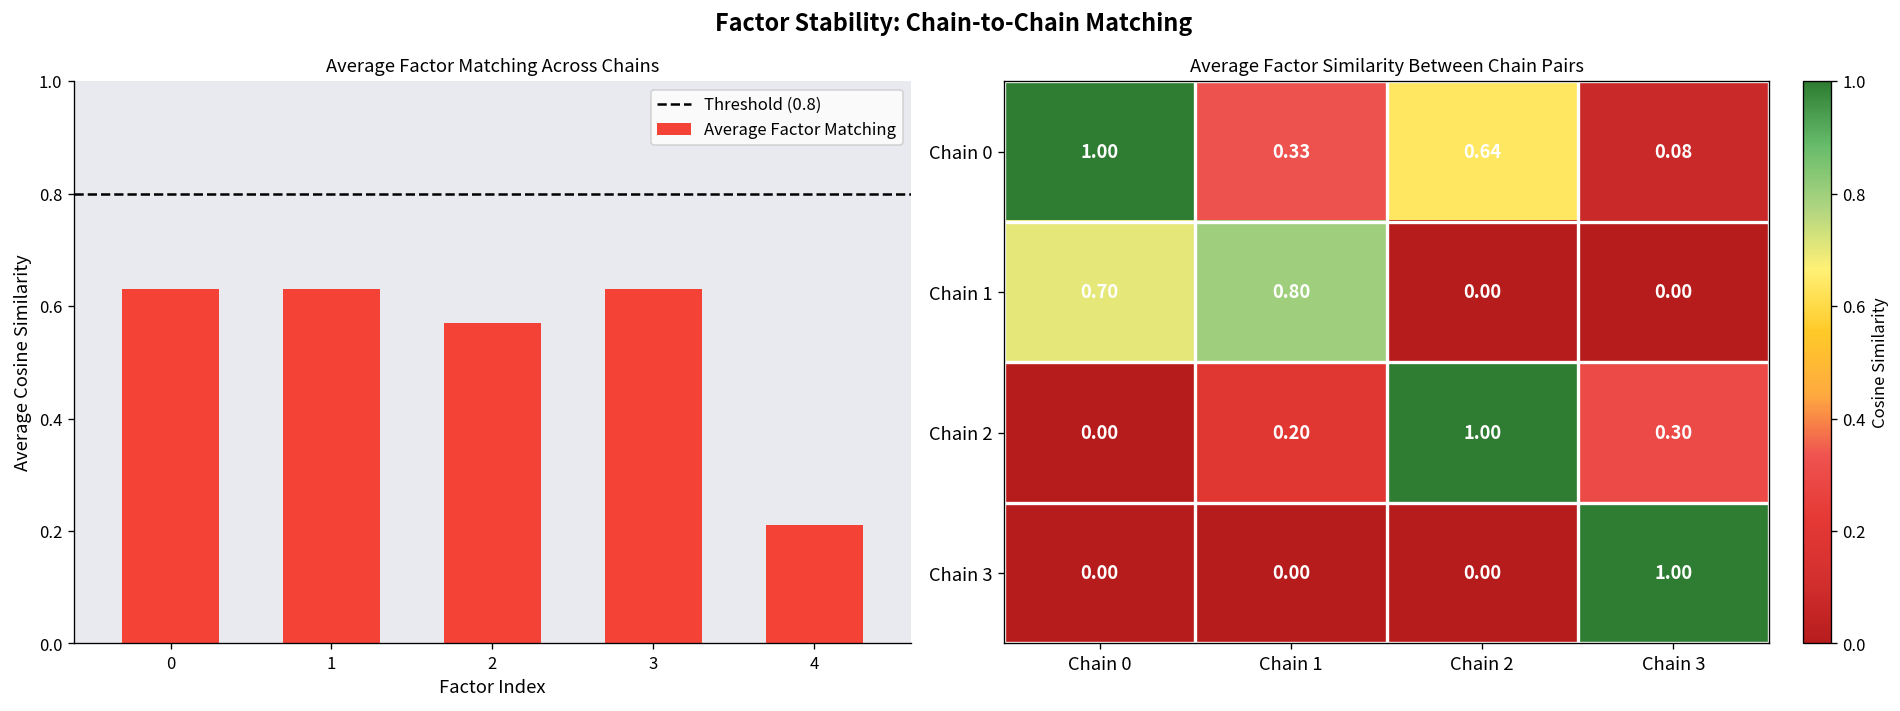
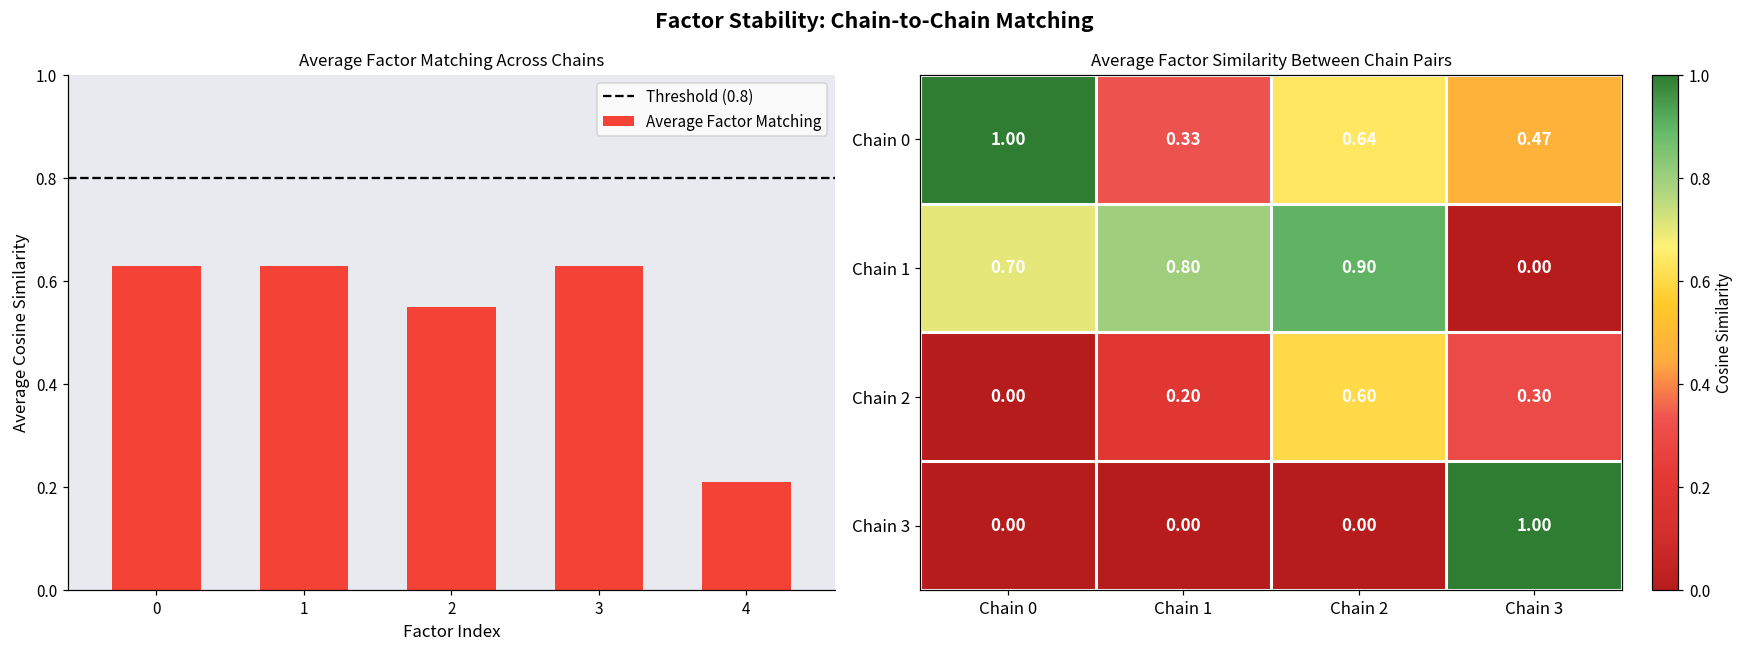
Average Factor Matching Across Chains, 2: 0.57 -> 0.55
Average Factor Similarity Between Chain Pairs, Chain 0, Chain 3: 0.08 -> 0.47
Average Factor Similarity Between Chain Pairs, Chain 1, Chain 2: 0.00 -> 0.90
Average Factor Similarity Between Chain Pairs, Chain 2, Chain 2: 1.00 -> 0.60
